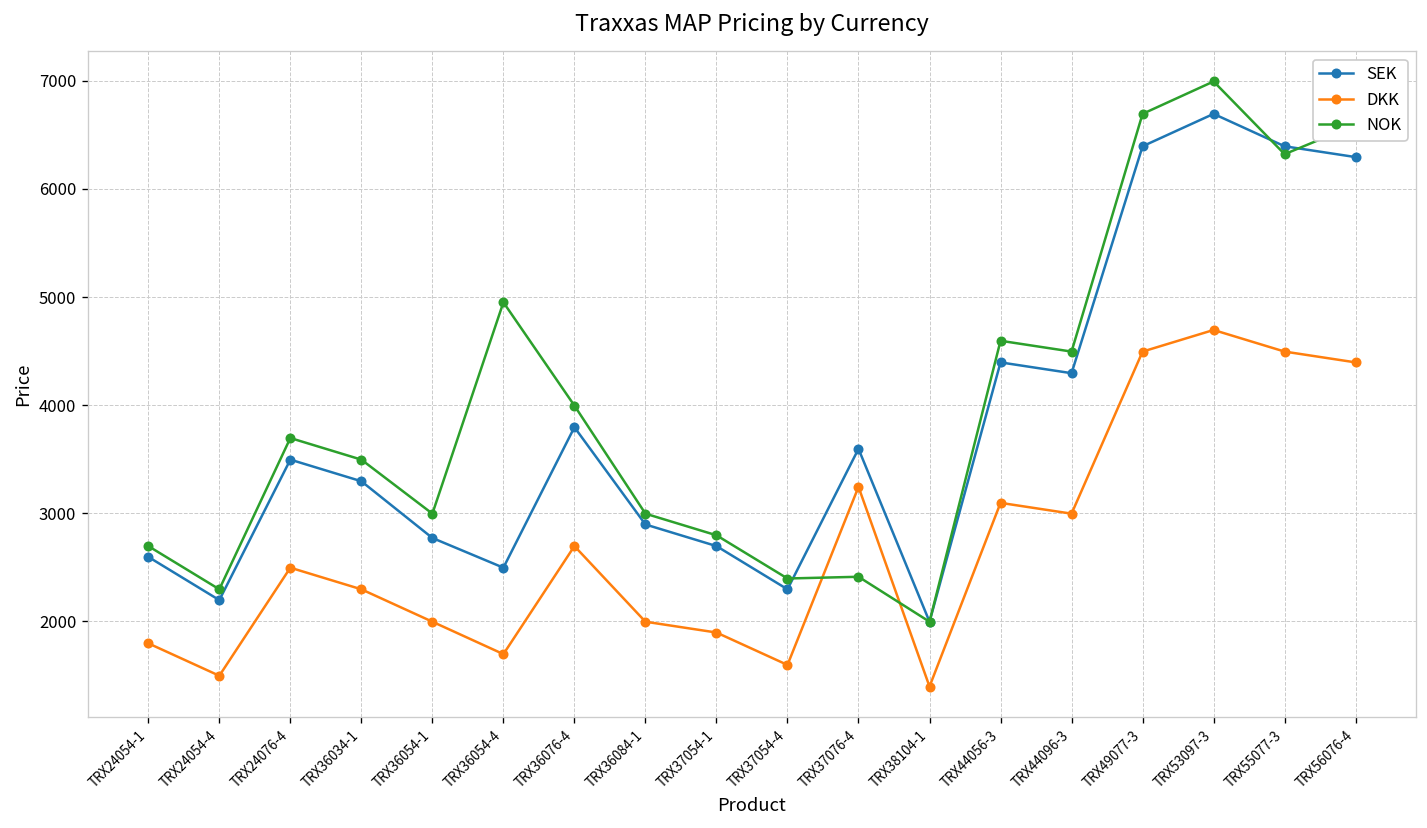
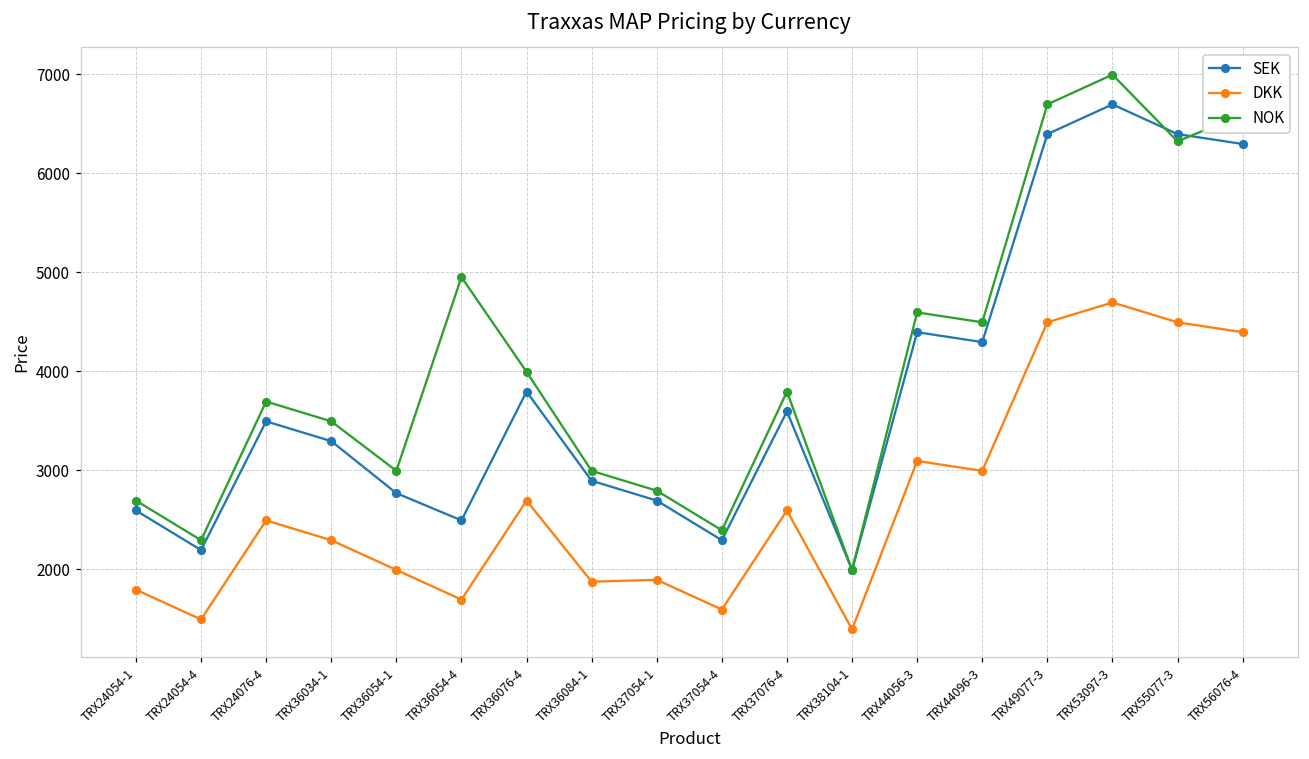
DKK, TRX36084-1: 2000 -> 1900
DKK, TRX37076-4: 3200 -> 2600
NOK, TRX37076-4: 2400 -> 3800
